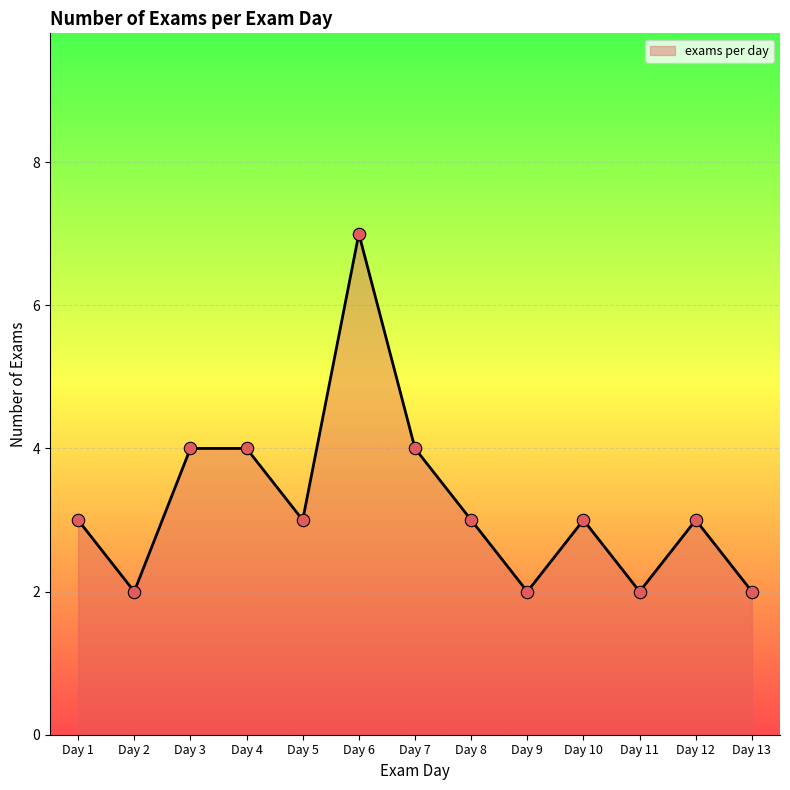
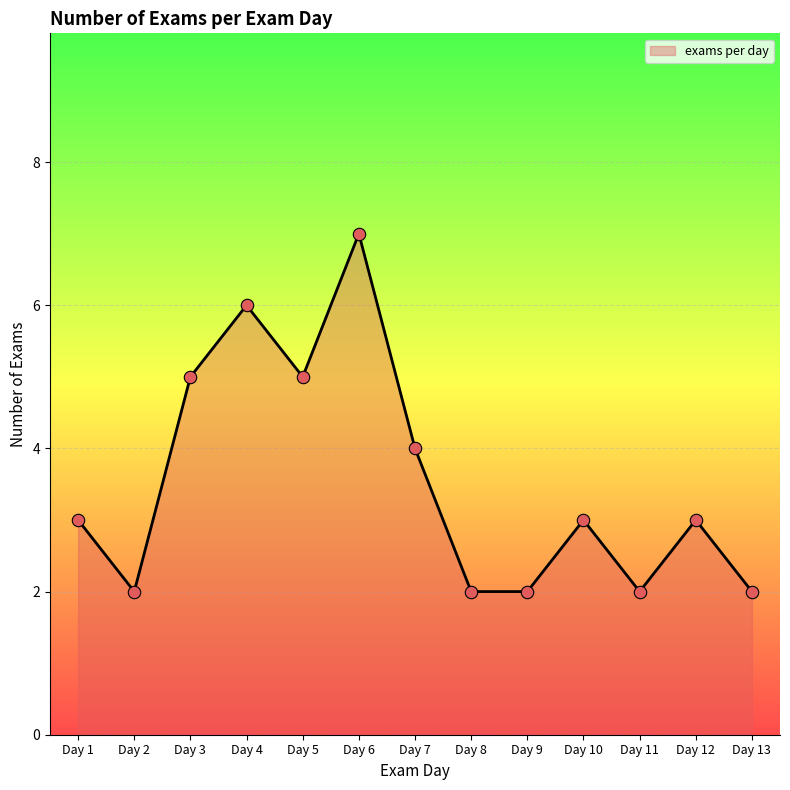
Day 3: 4 -> 5
Day 4: 4 -> 6
Day 5: 3 -> 5
Day 8: 3 -> 2
